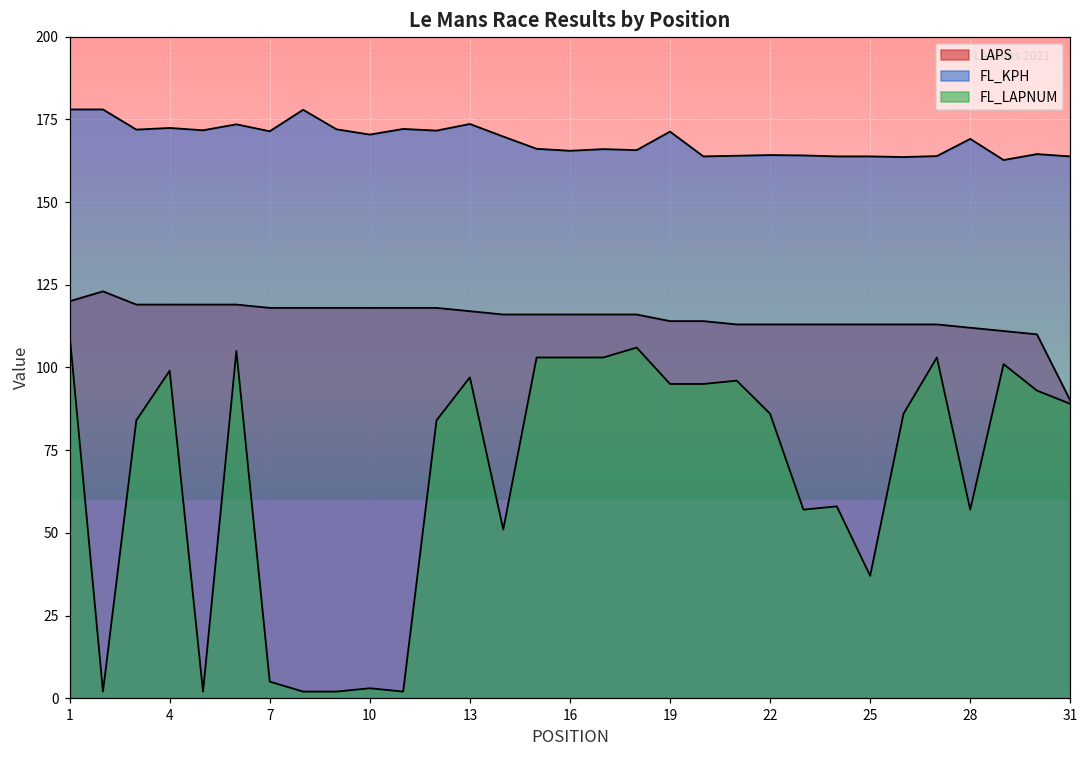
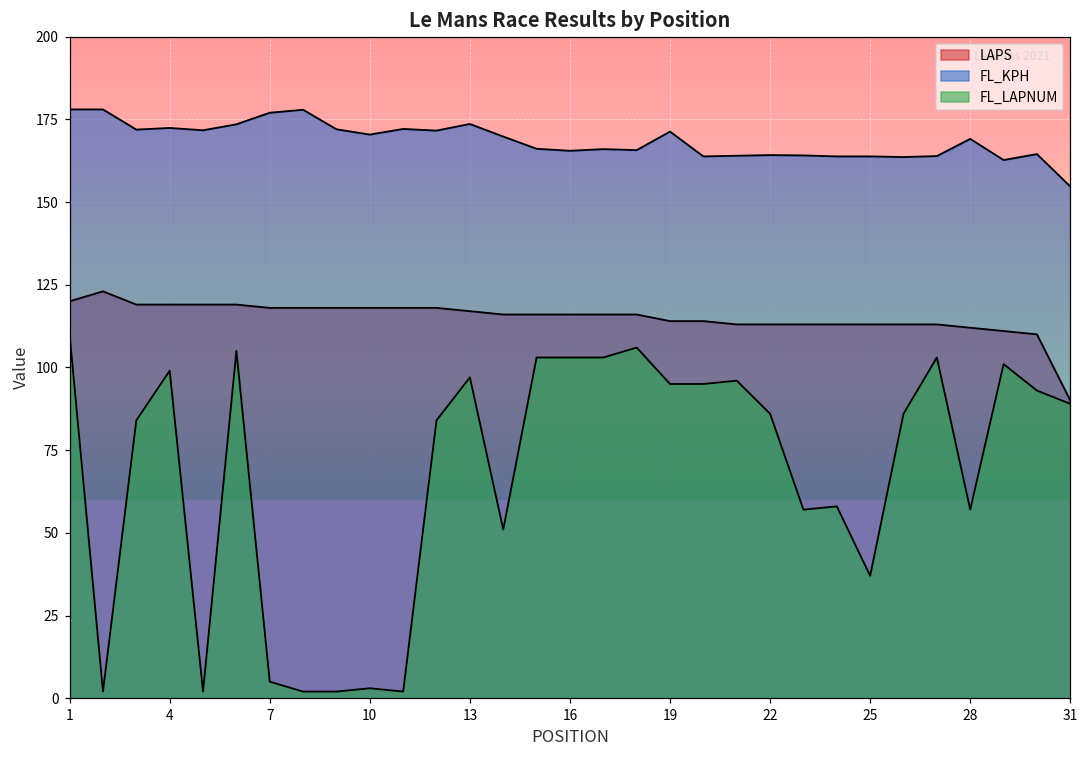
FL_KPH, 7: 171 -> 177
FL_KPH, 31: 164 -> 155
